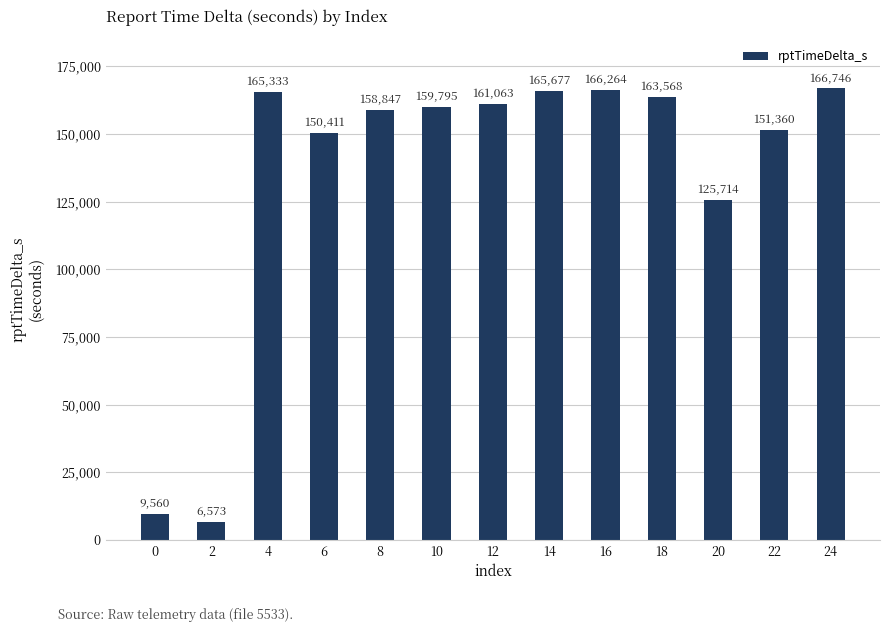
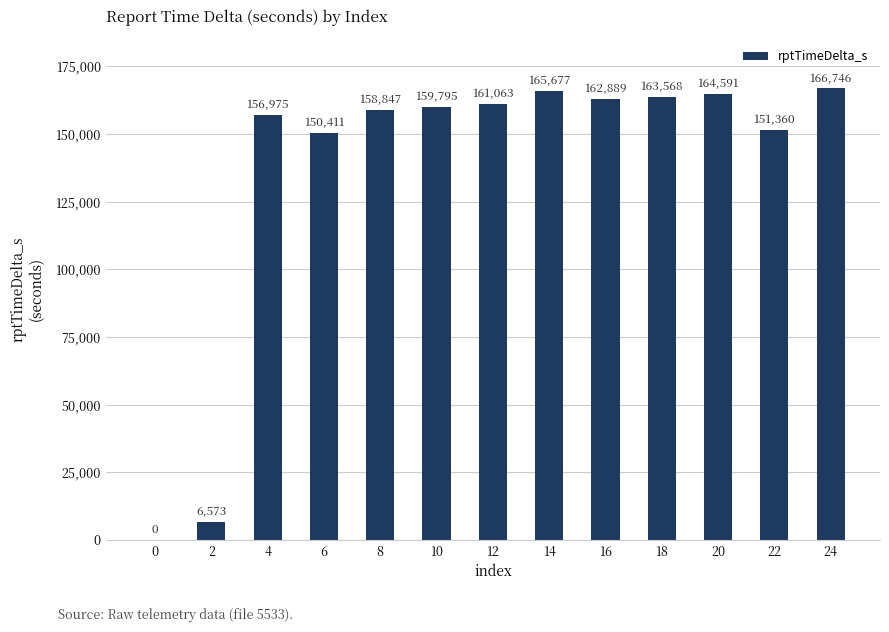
0: 9,560 -> 0
4: 165,333 -> 156,975
16: 166,264 -> 162,889
20: 125,714 -> 164,591
